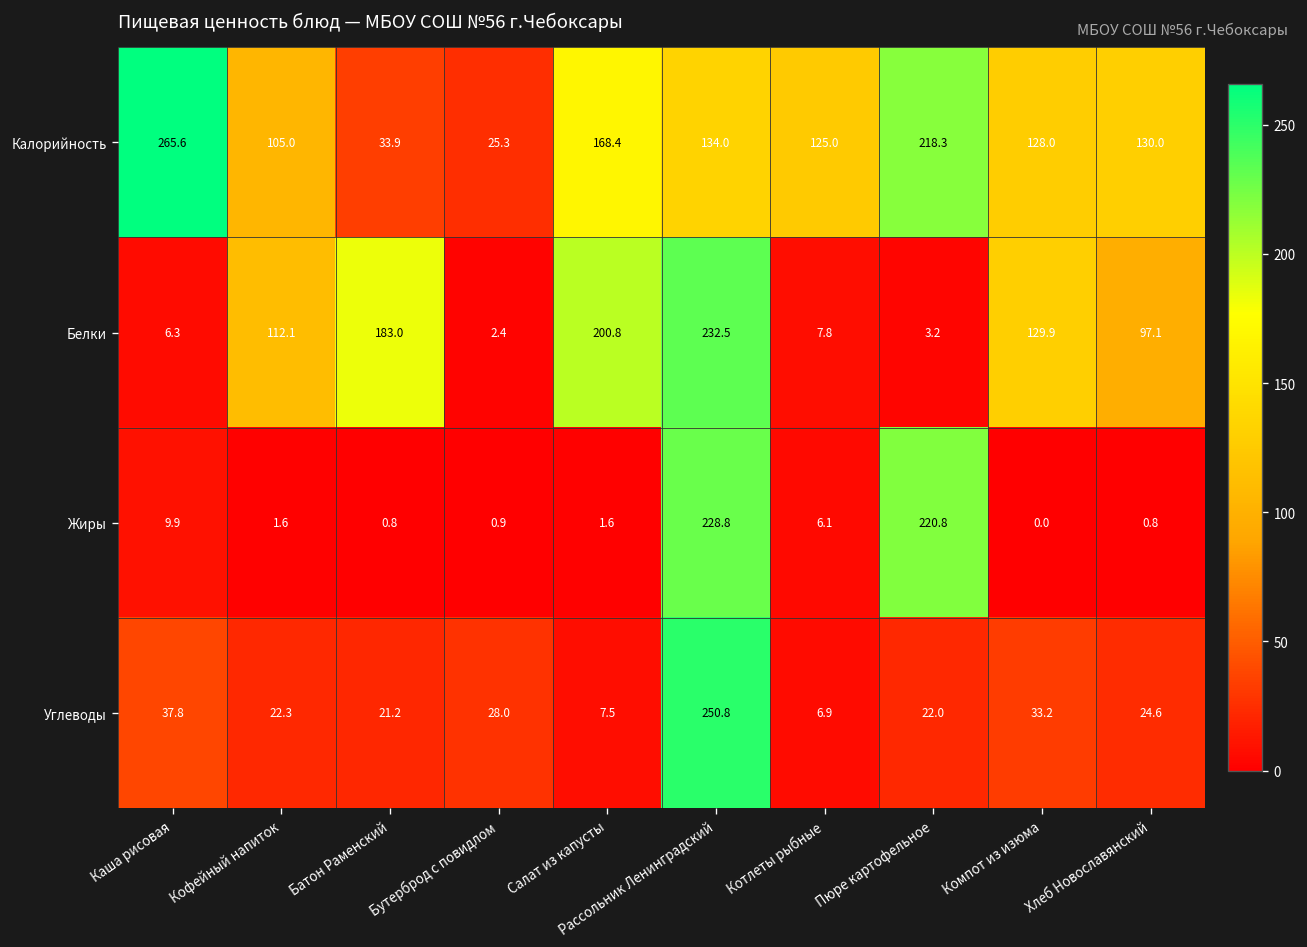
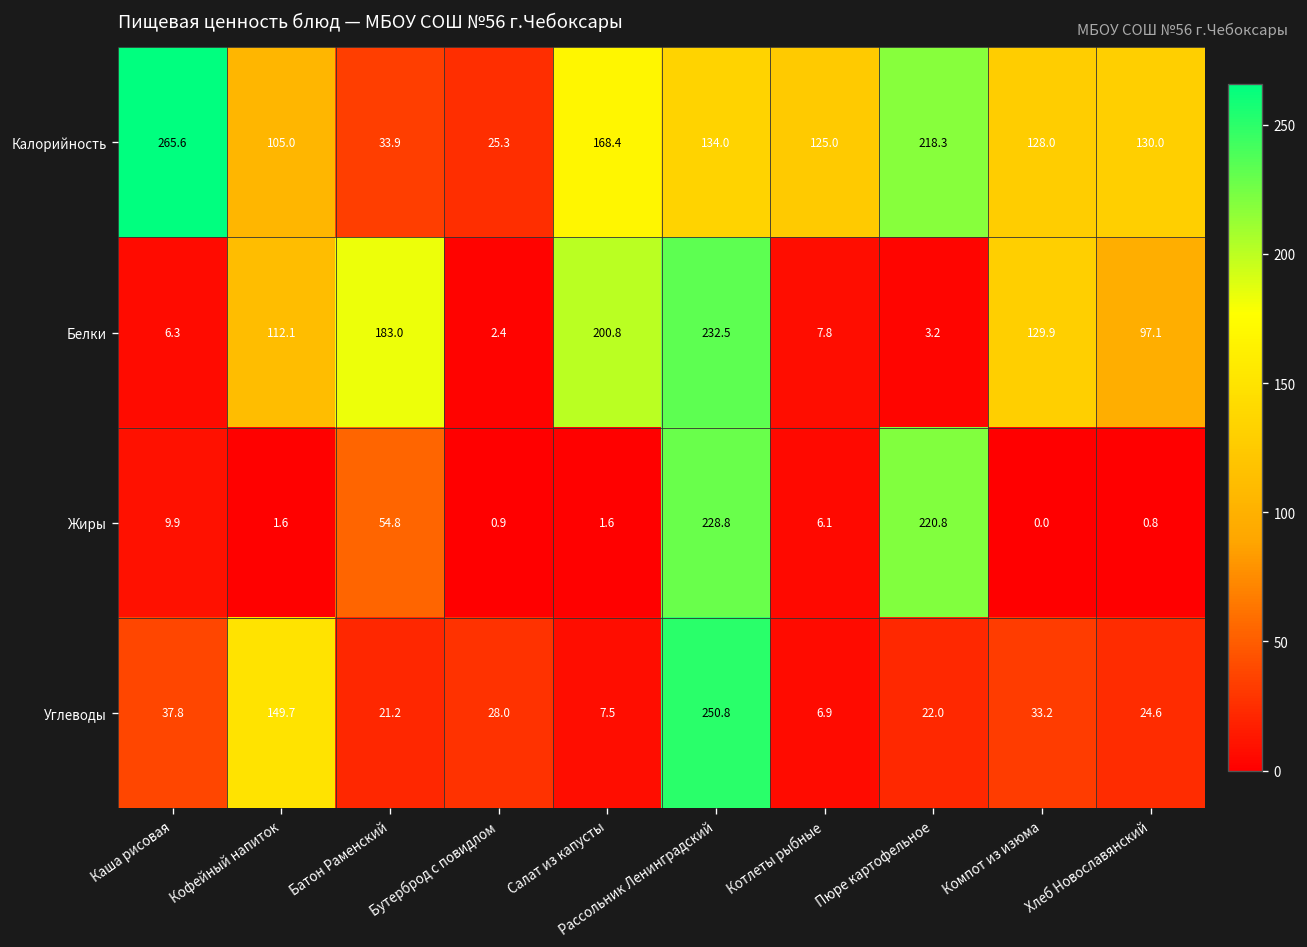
Жиры, Батон Раменский: 0.8 -> 54.8
Углеводы, Кофейный напиток: 22.3 -> 149.7
